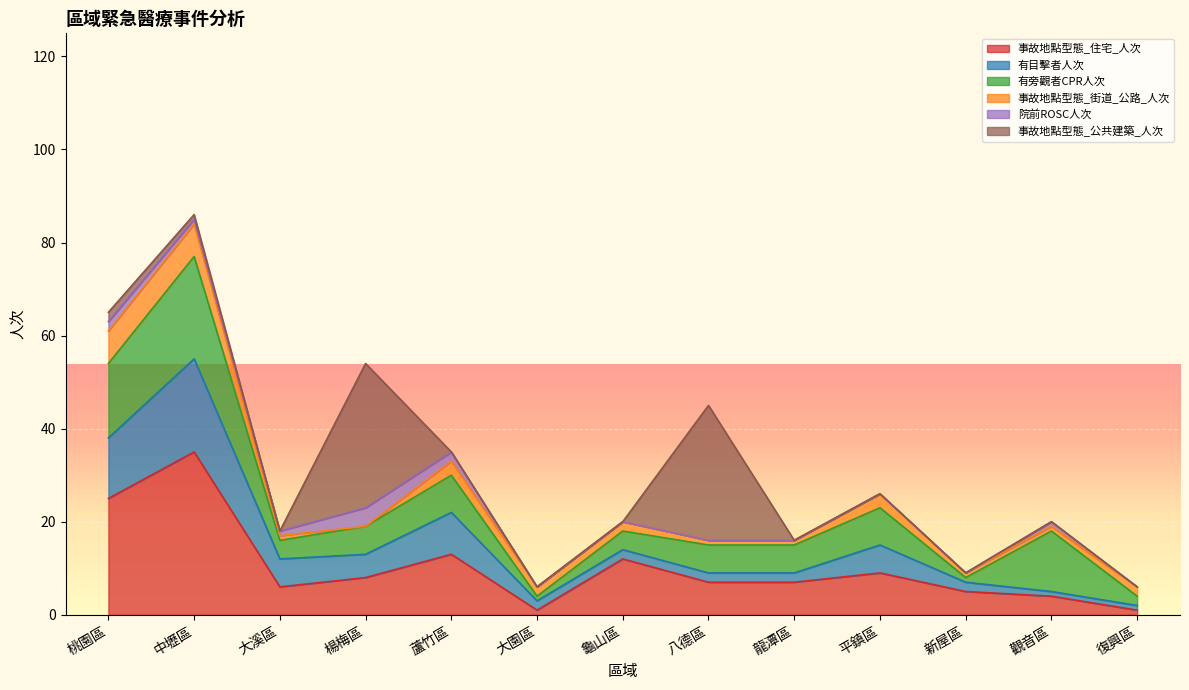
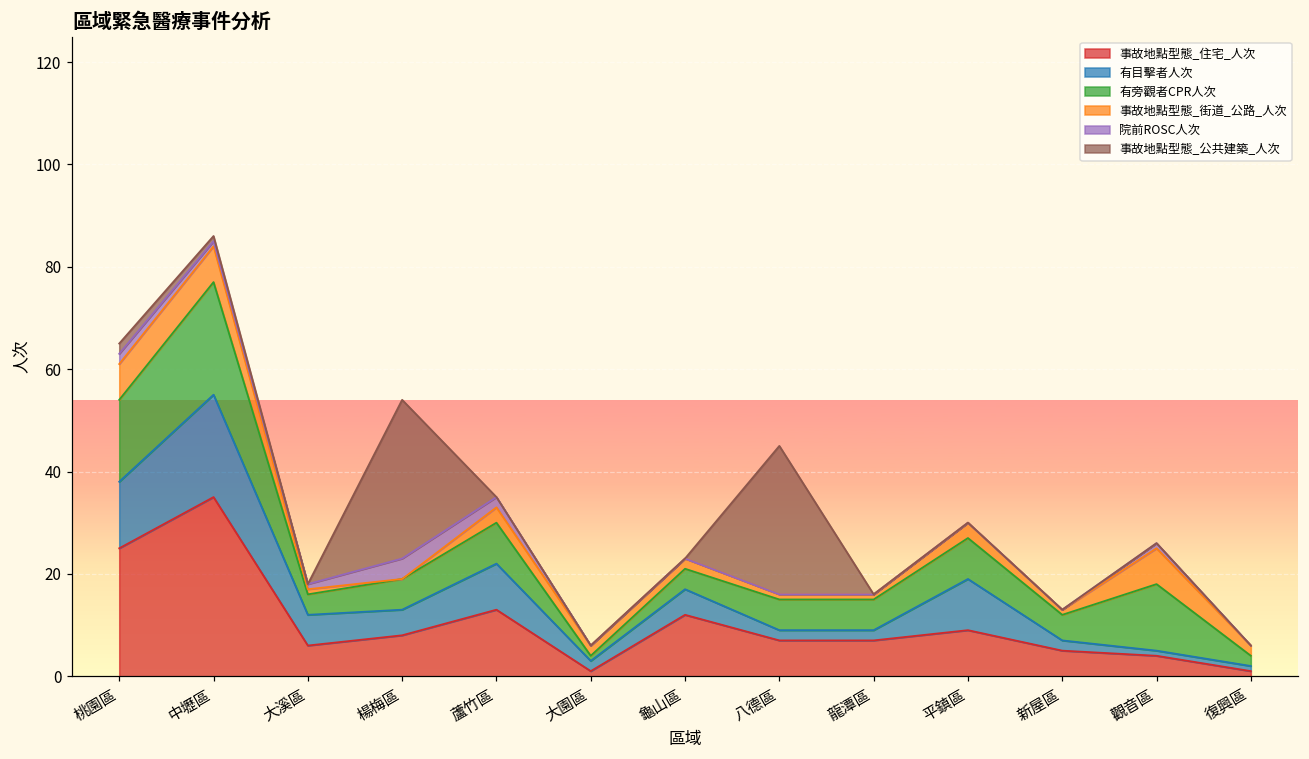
有目擊者人次, 龜山區: 2 -> 5
有目擊者人次, 平鎮區: 6 -> 10
有旁觀者CPR人次, 新屋區: 1 -> 5
事故地點型態_街道_公路_人次, 觀音區: 1 -> 7
